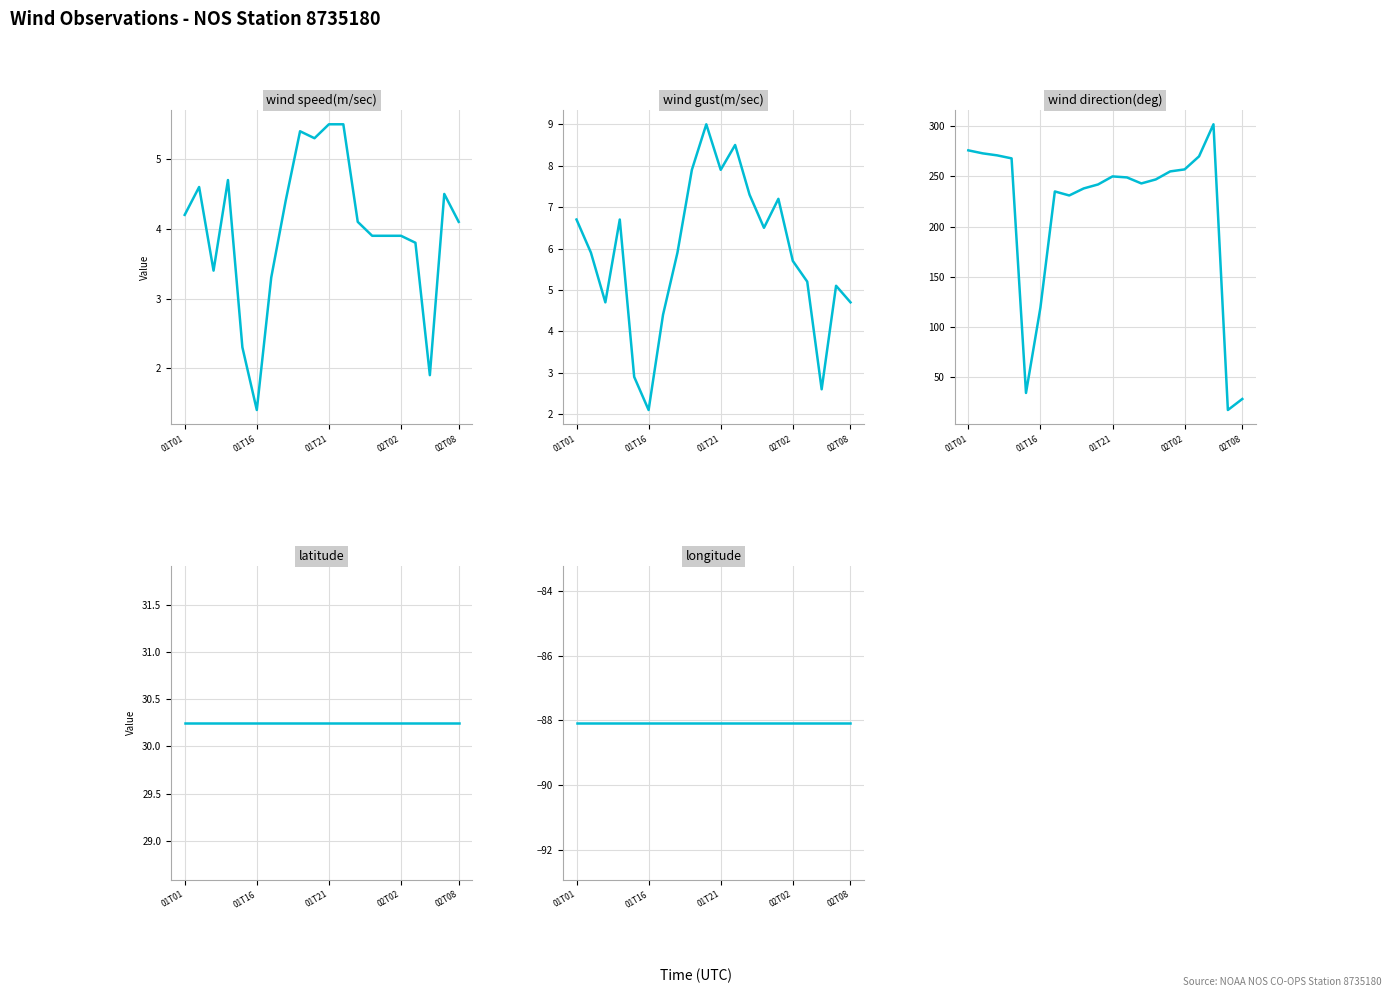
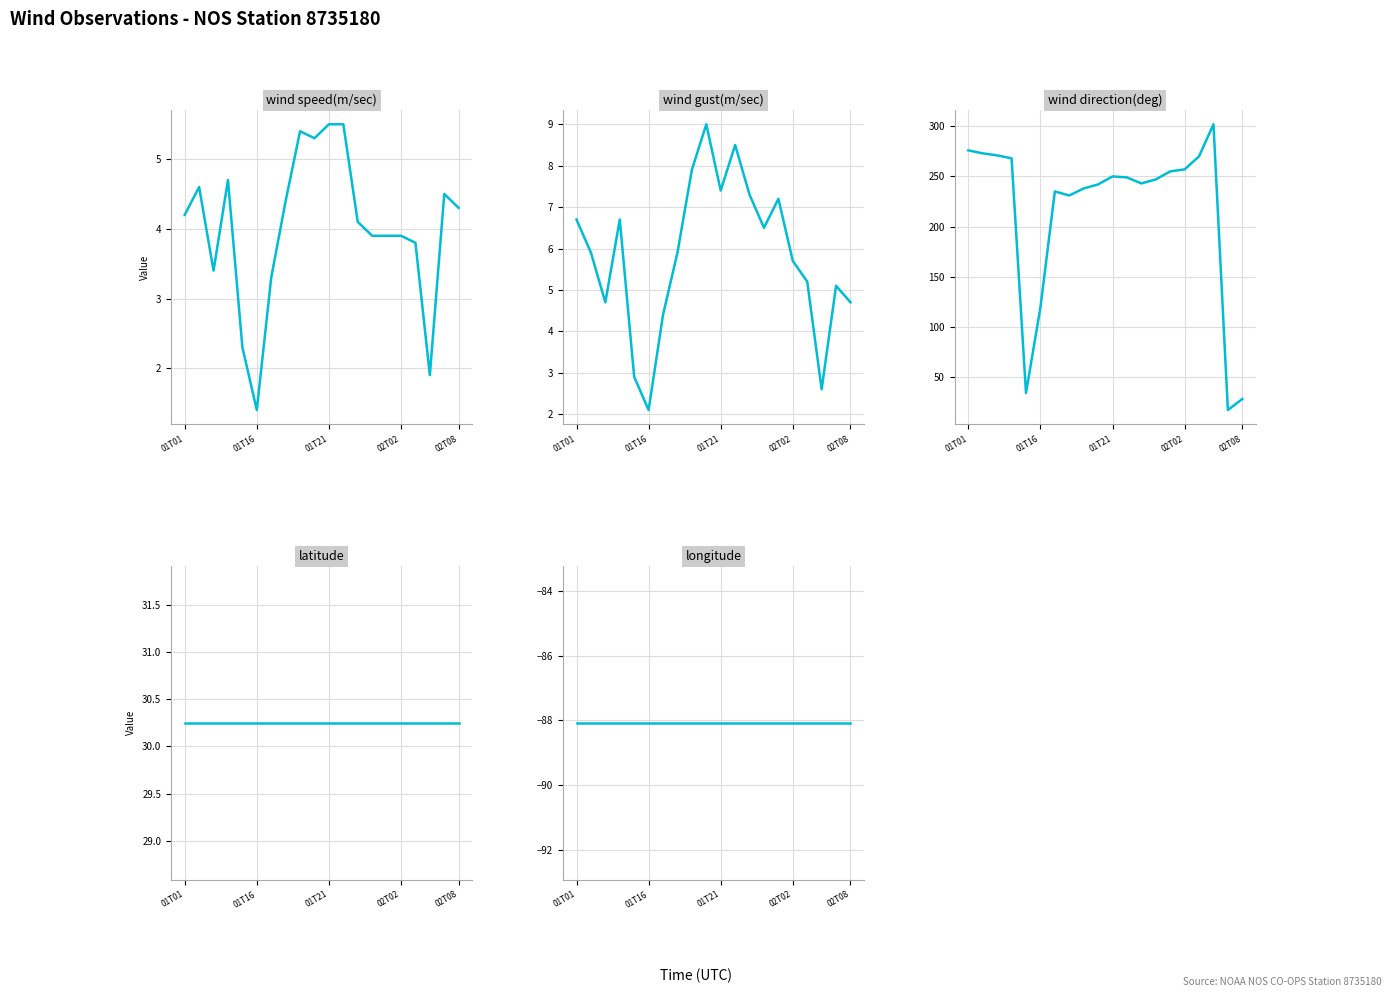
wind speed(m/sec), 02T08: 4.1 -> 4.3
wind gust(m/sec), 01T21: 7.9 -> 7.4
